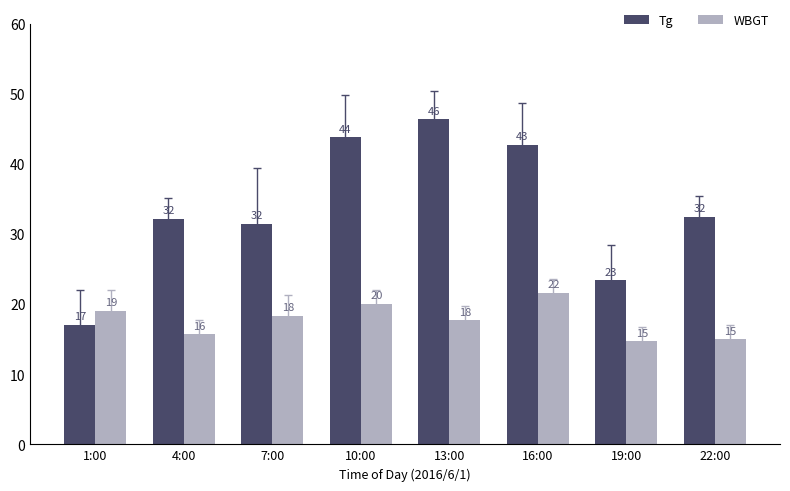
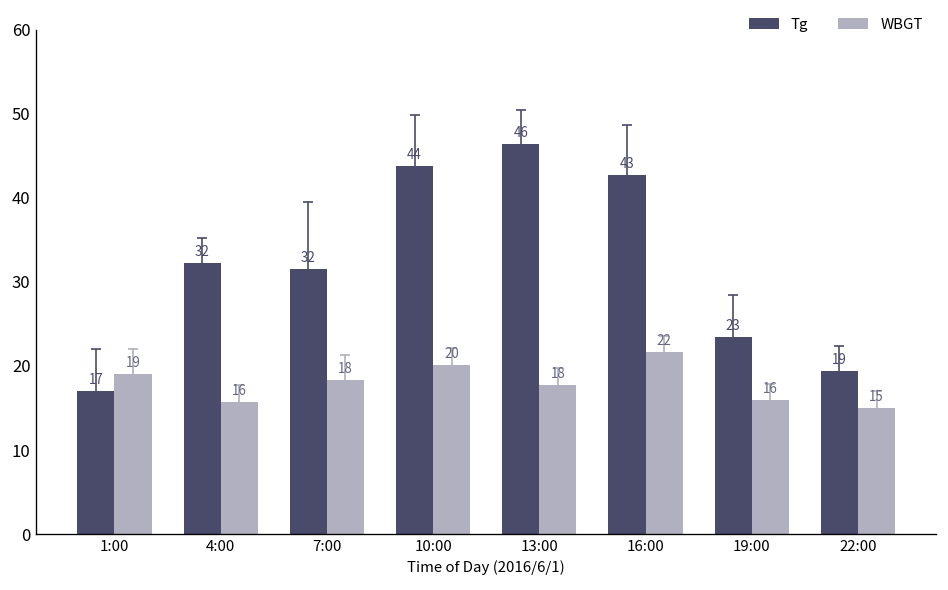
WBGT, 19:00: 15 -> 16
Tg, 22:00: 32 -> 19
